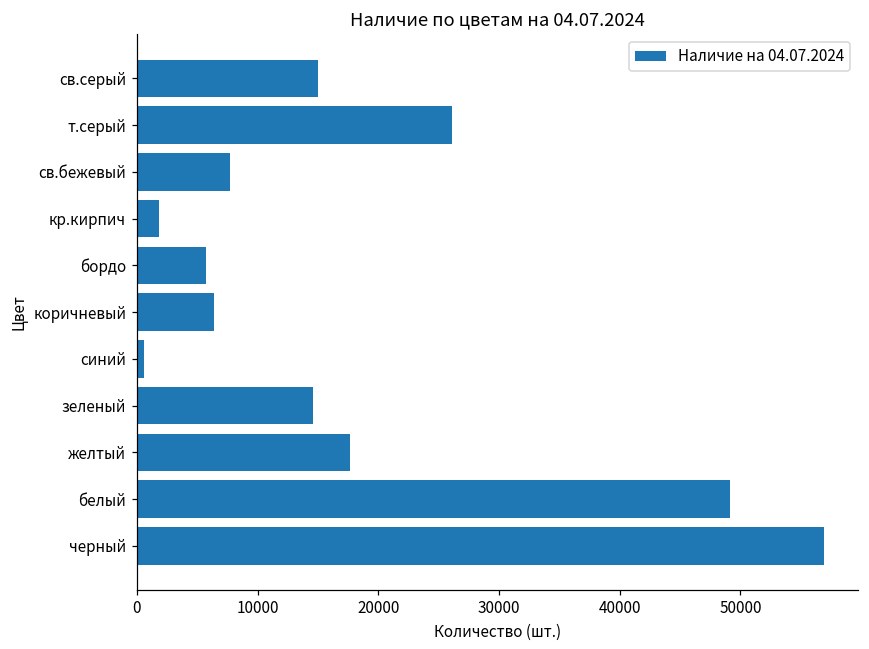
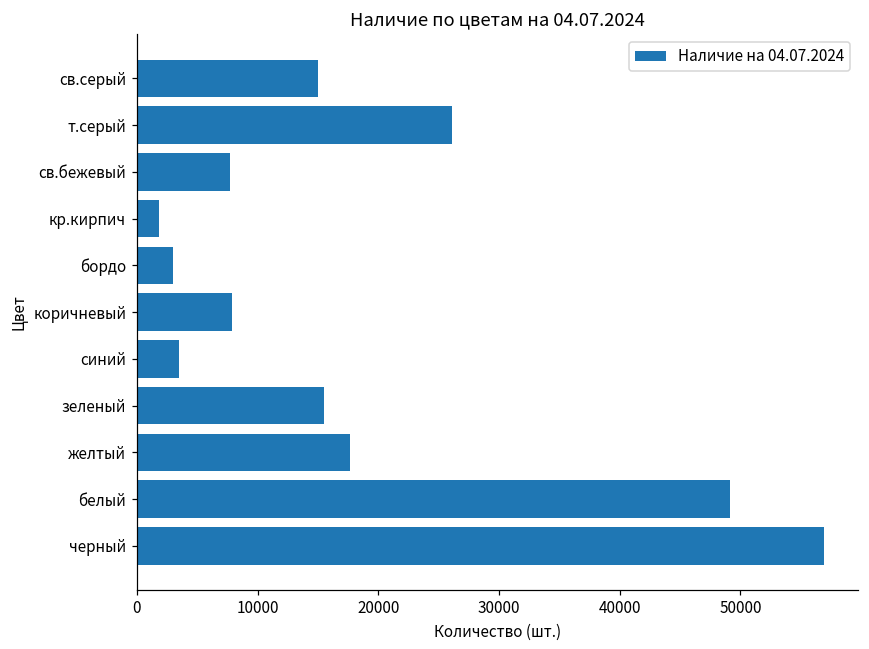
бордо: 5800 -> 3000
коричневый: 6400 -> 7900
синий: 600 -> 3500
зеленый: 14600 -> 15500
